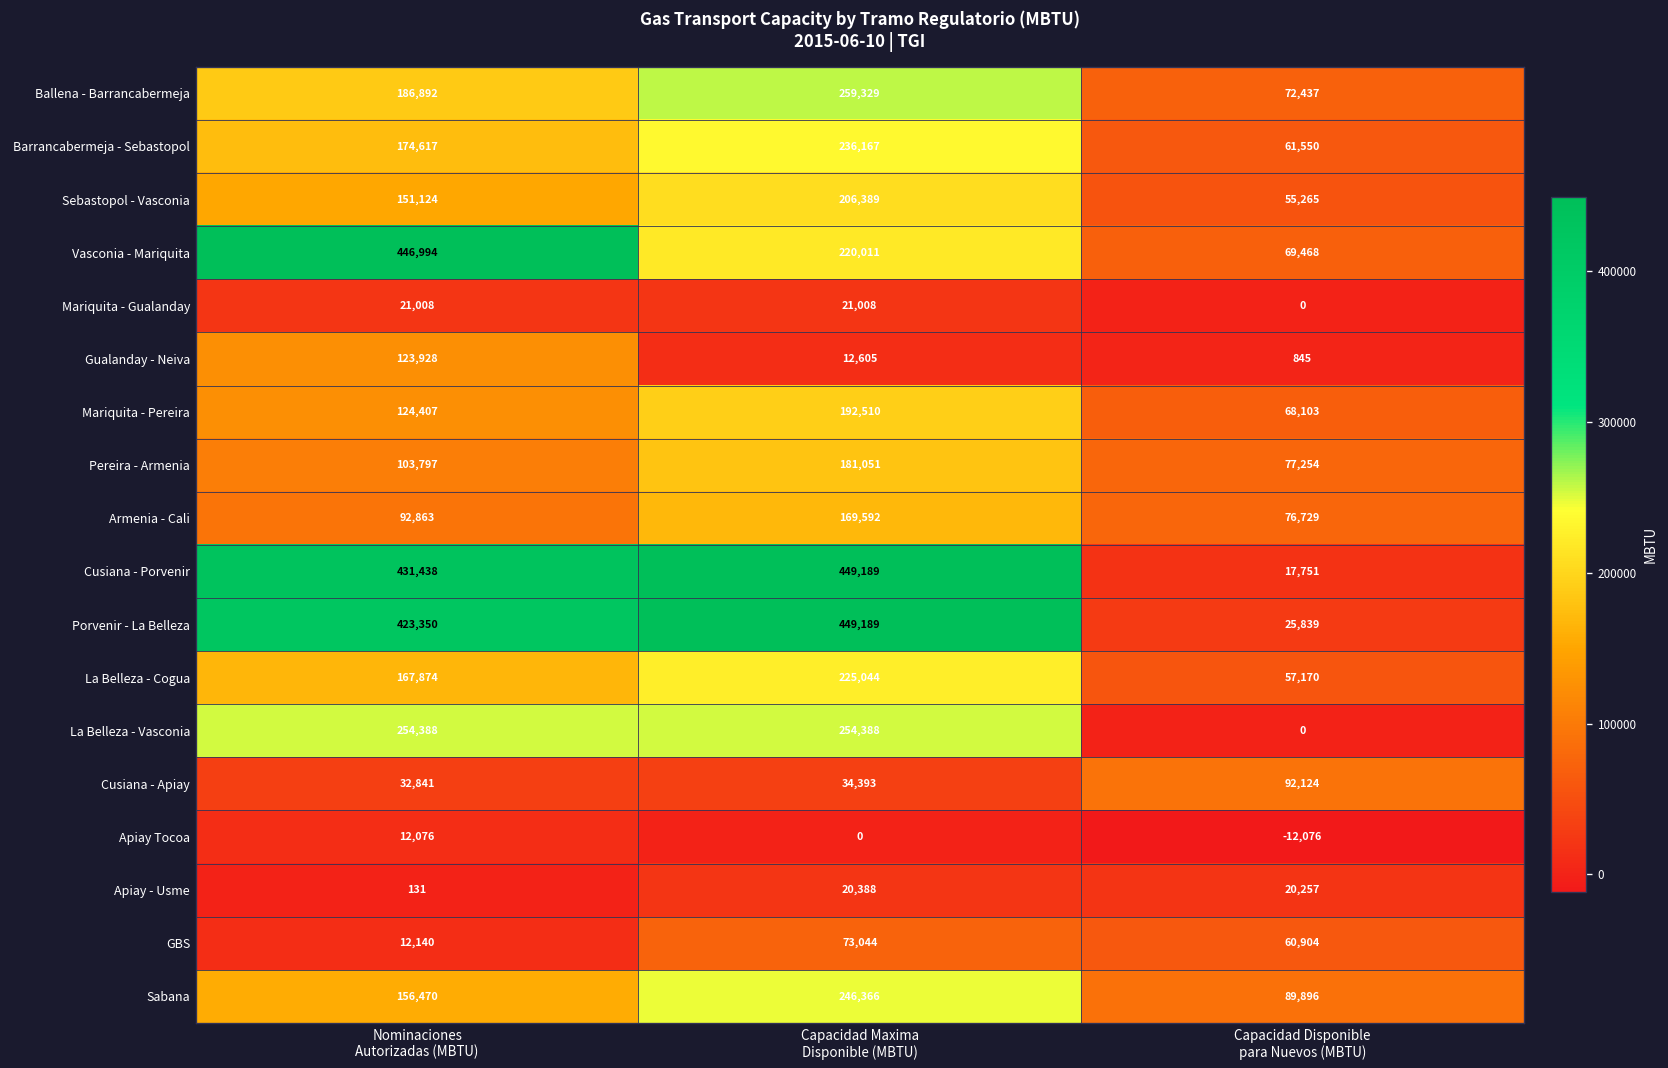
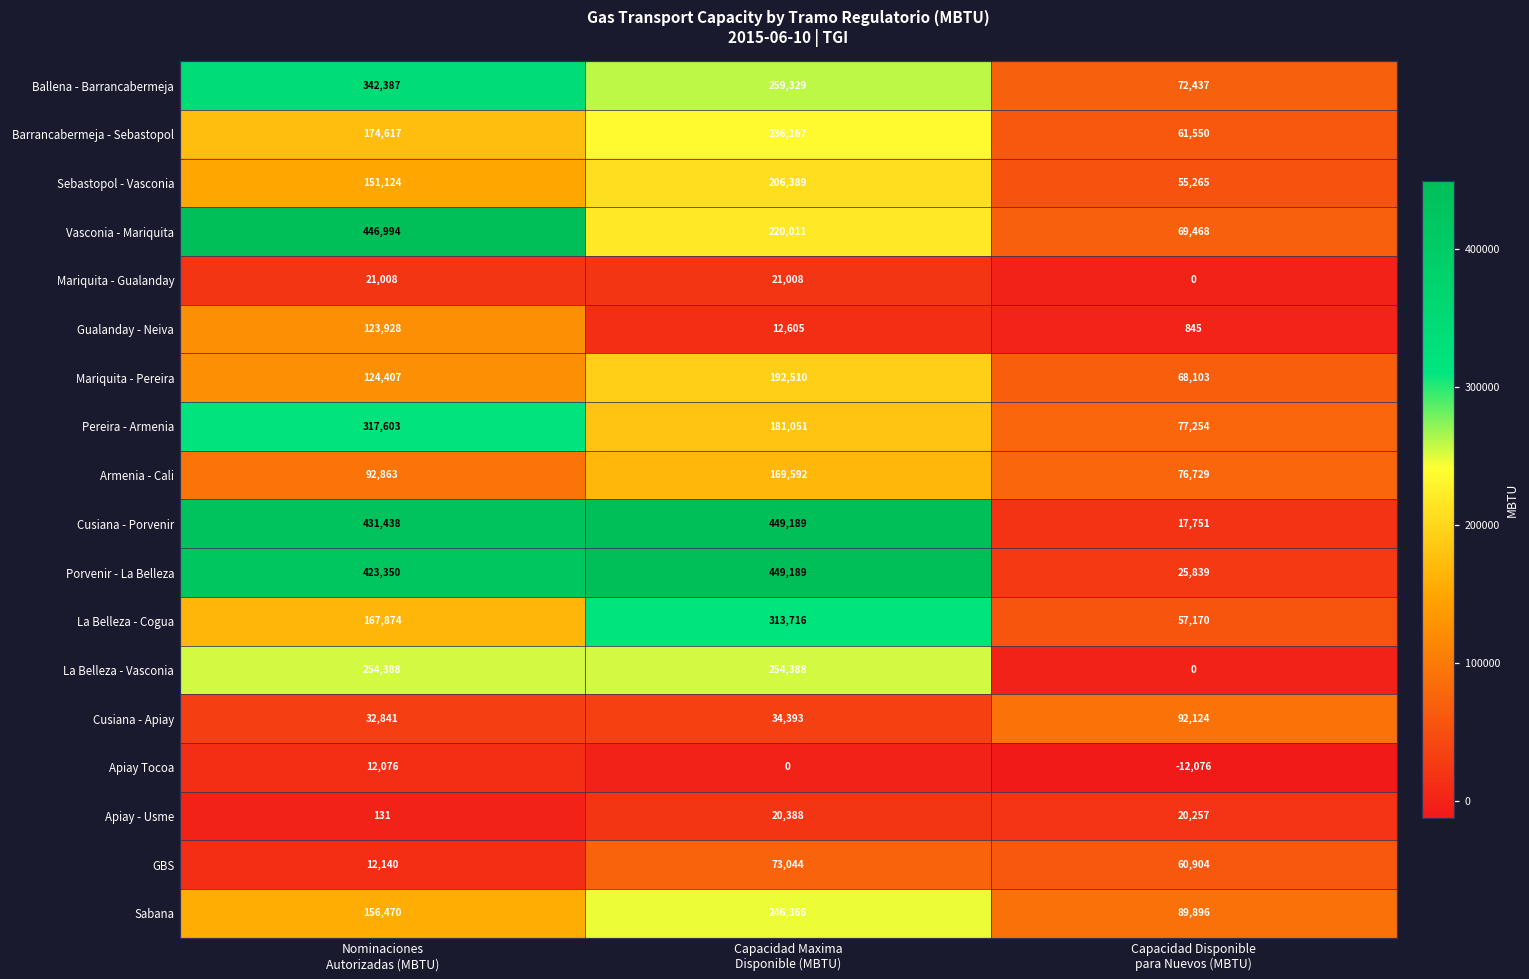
Ballena - Barrancabermeja, Nominaciones Autorizadas (MBTU): 186,892 -> 342,387
Pereira - Armenia, Nominaciones Autorizadas (MBTU): 103,797 -> 317,603
La Belleza - Cogua, Capacidad Maxima Disponible (MBTU): 225,044 -> 313,716
